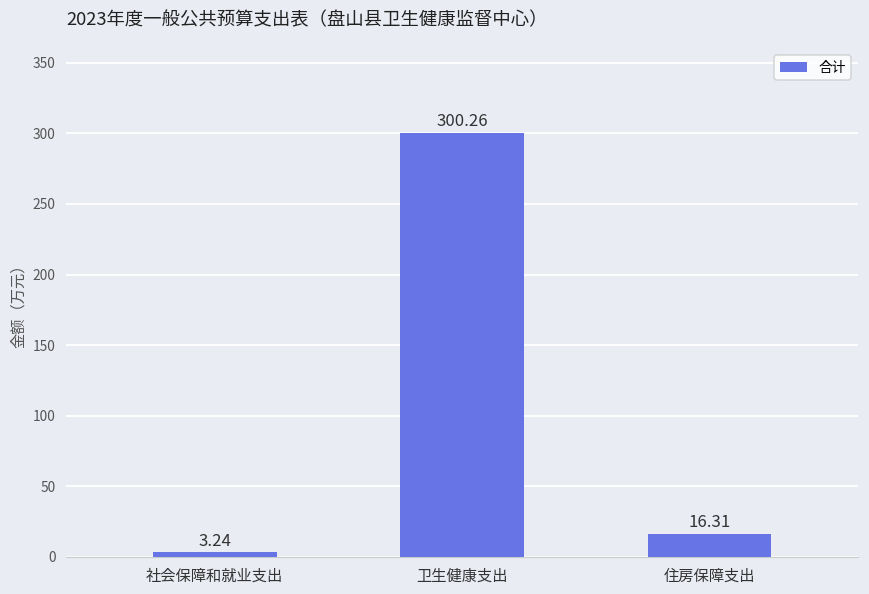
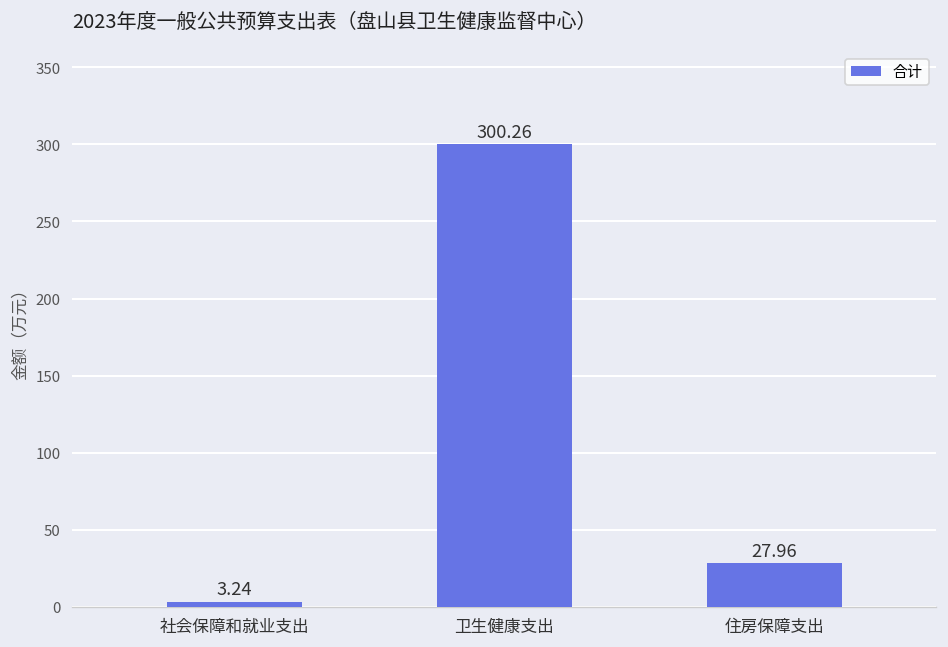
住房保障支出: 16.31 -> 27.96
